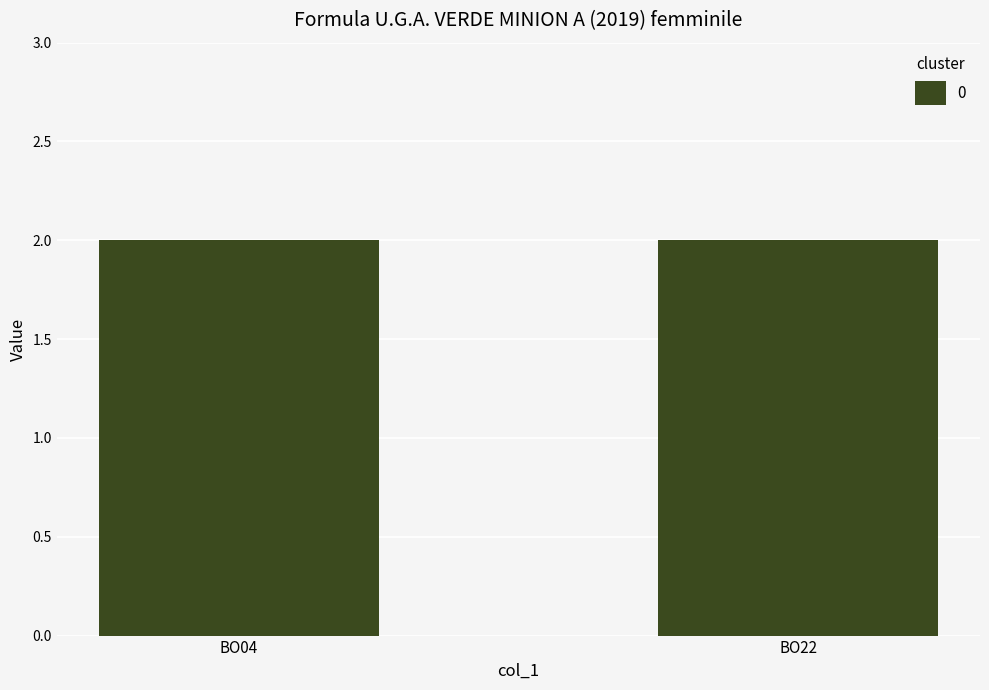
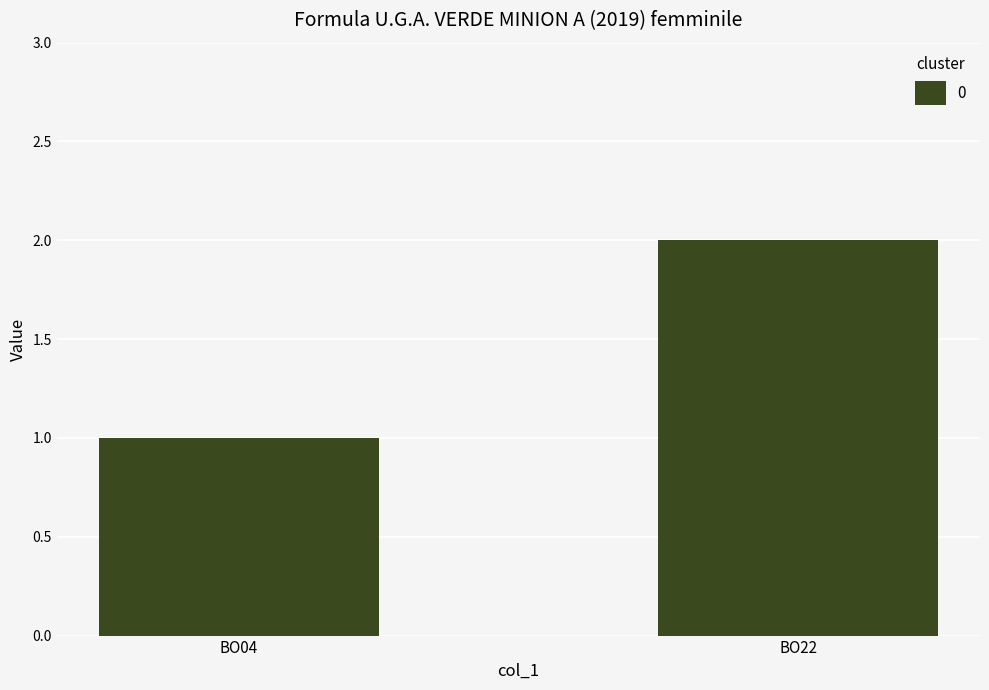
BO04: 2 -> 1
